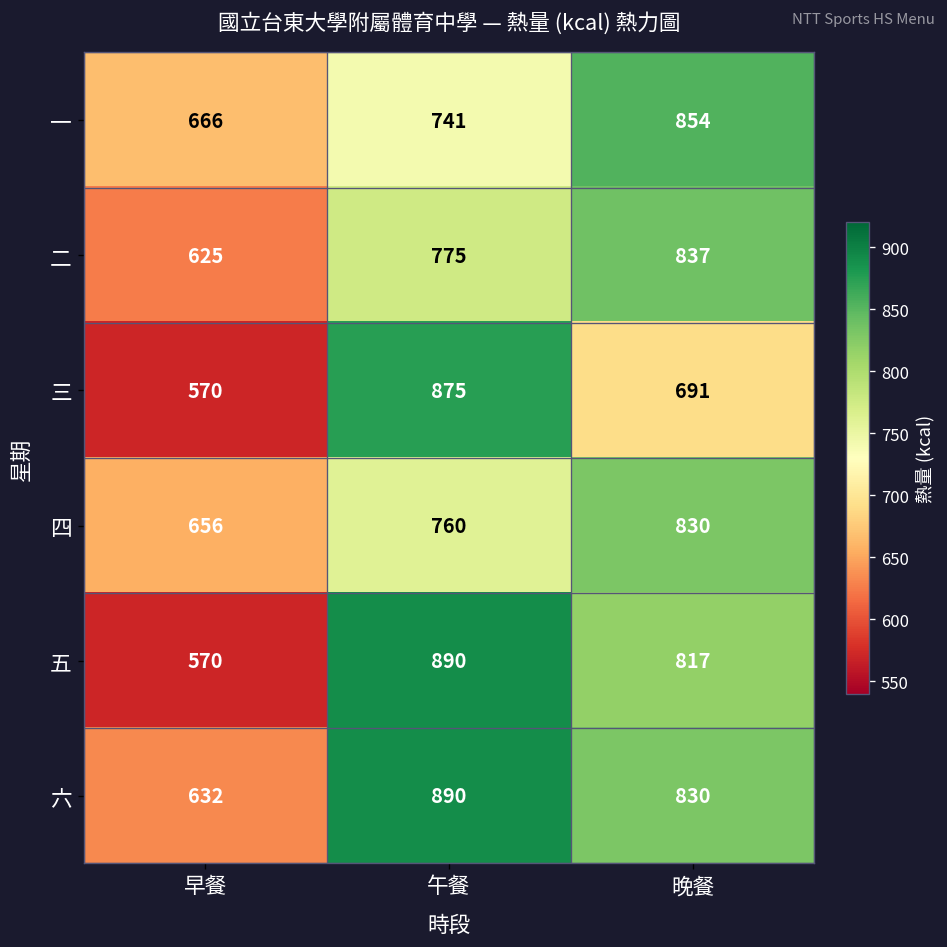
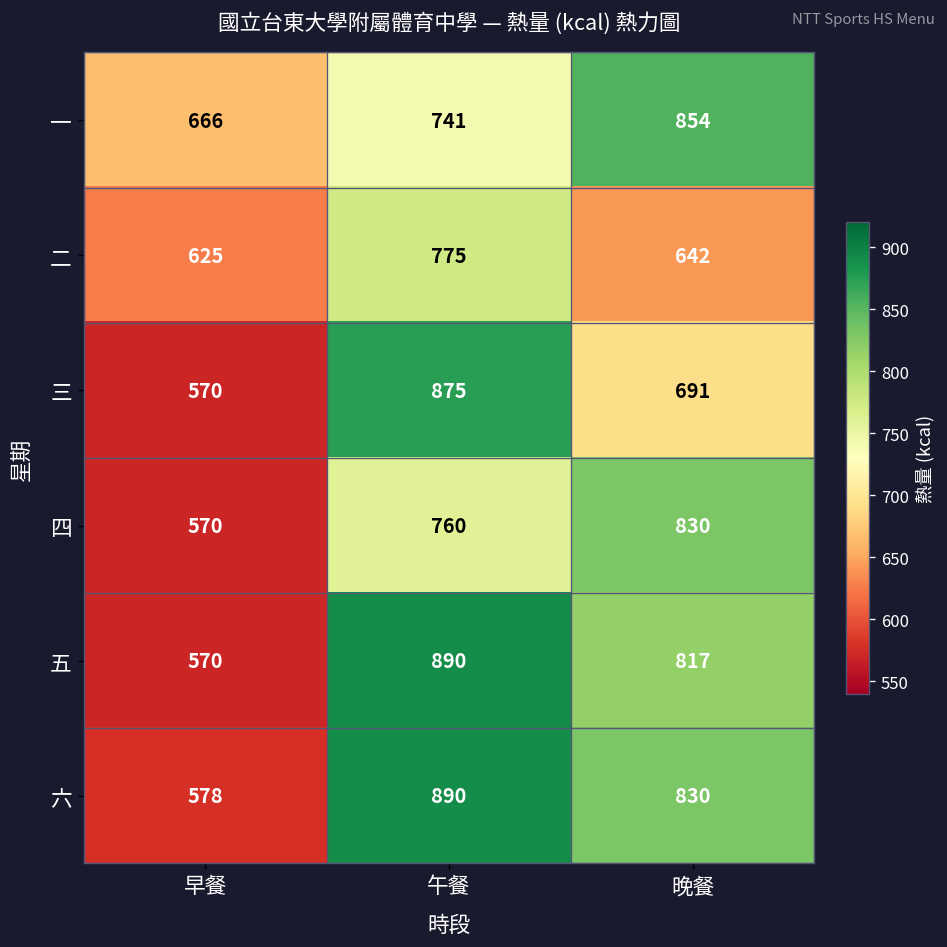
二, 晚餐: 837 -> 642
四, 早餐: 656 -> 570
六, 早餐: 632 -> 578
